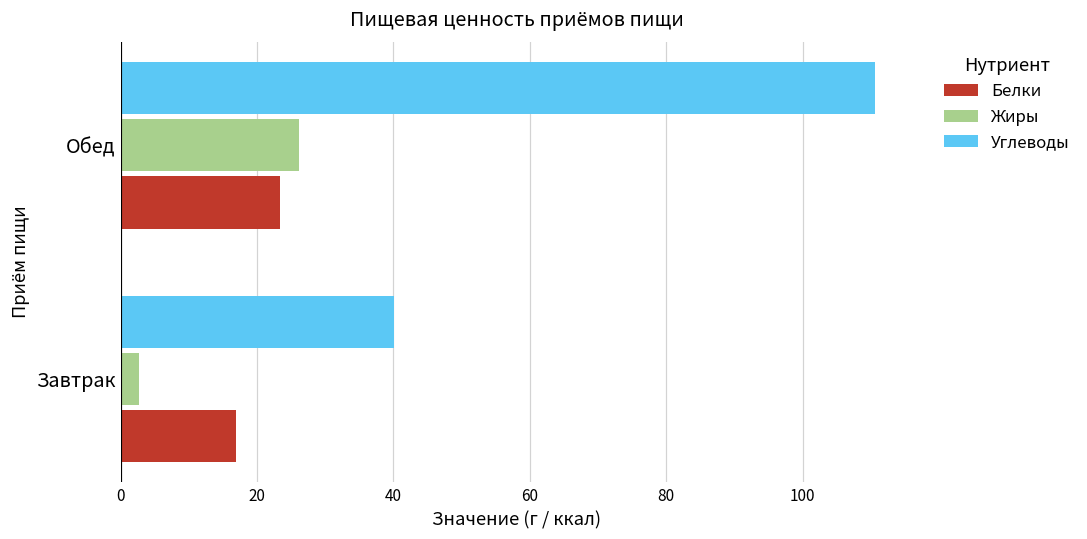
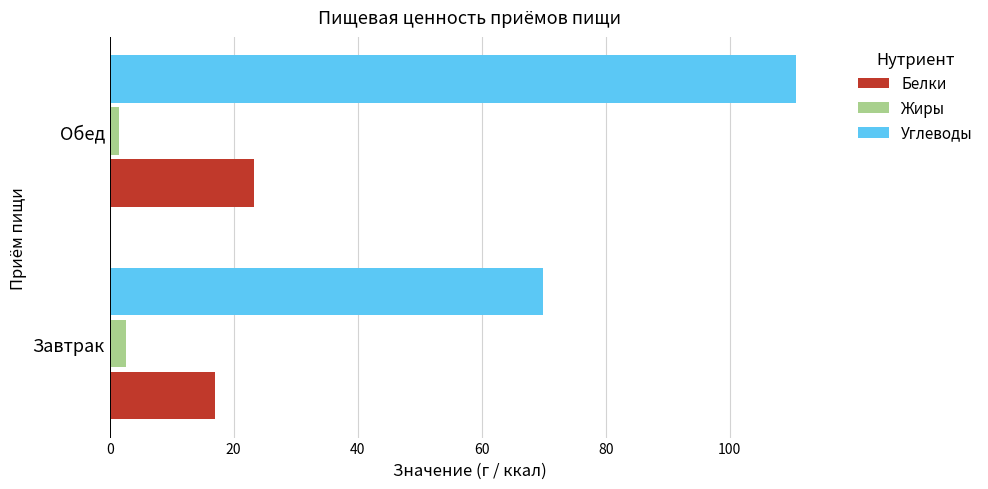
Жиры, Обед: 26 -> 1
Углеводы, Завтрак: 40 -> 70
